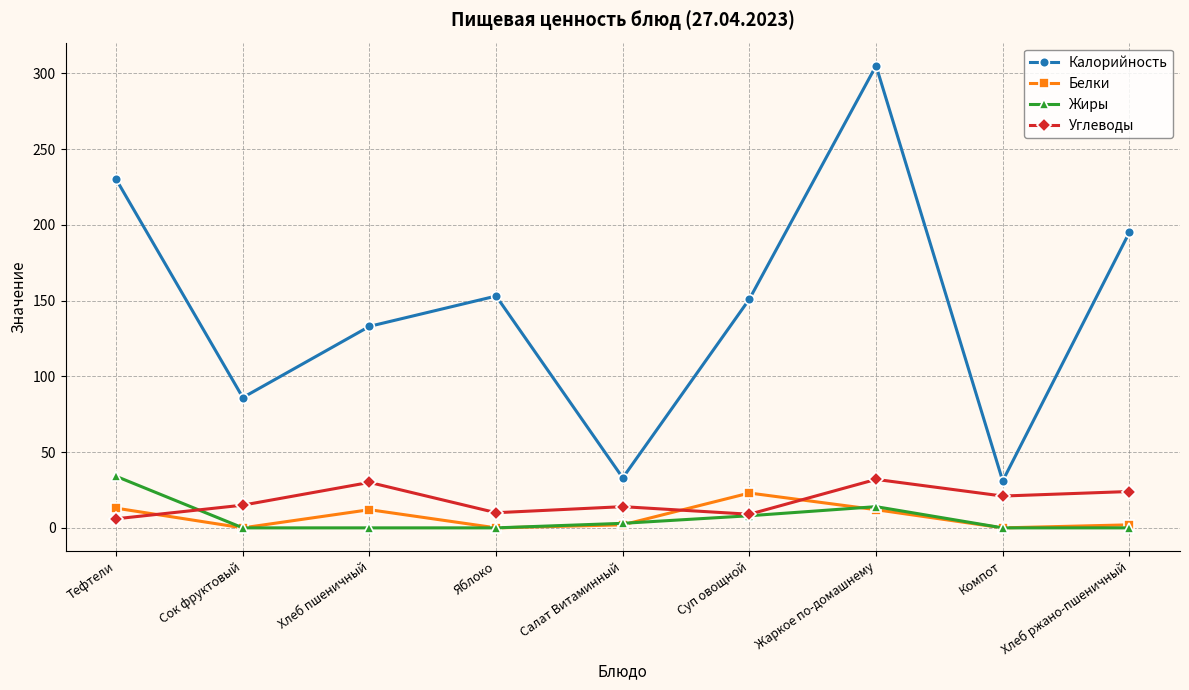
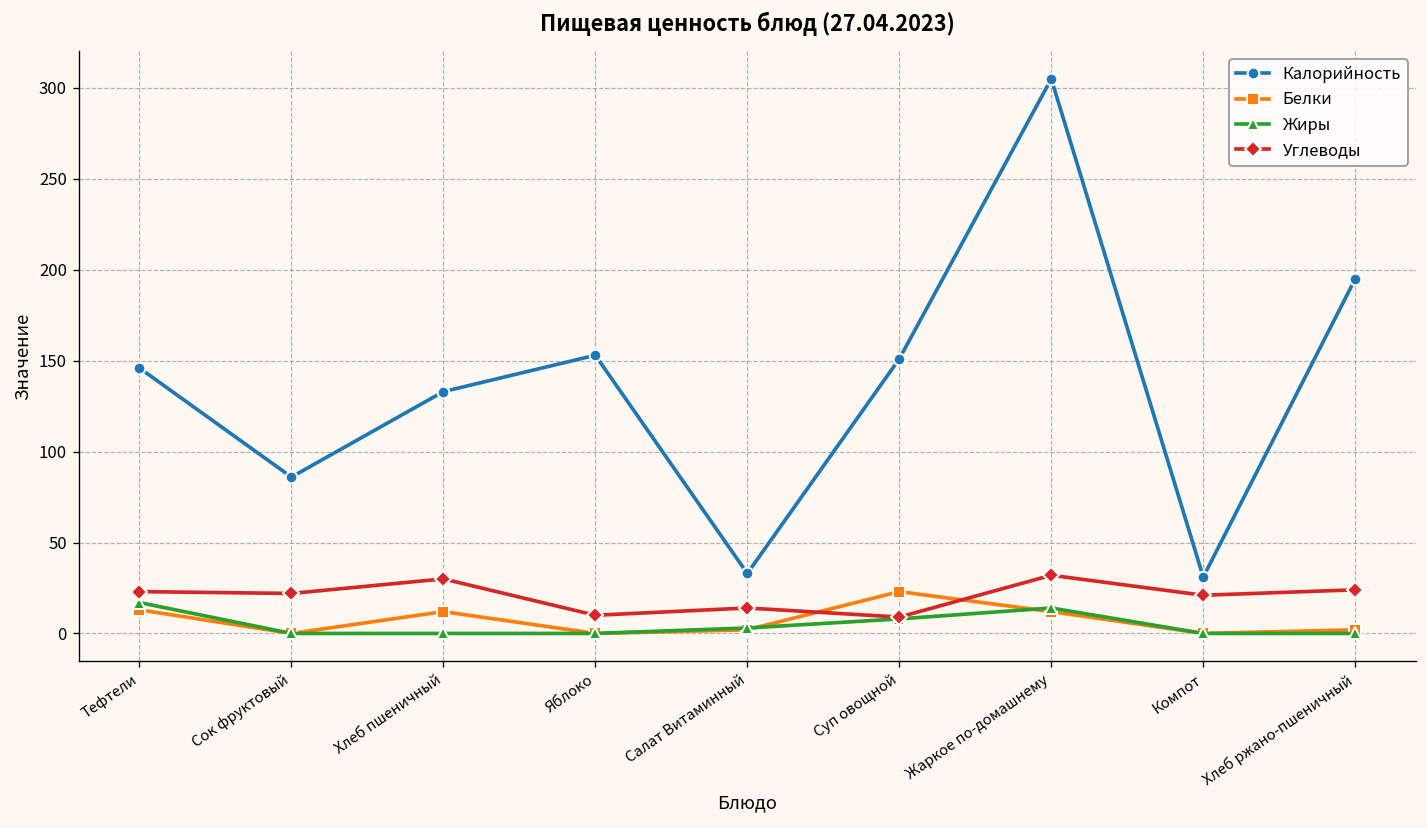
Калорийность, Тефтели: 230 -> 146
Жиры, Тефтели: 34 -> 17
Углеводы, Тефтели: 6 -> 23
Углеводы, Сок фруктовый: 15 -> 22
